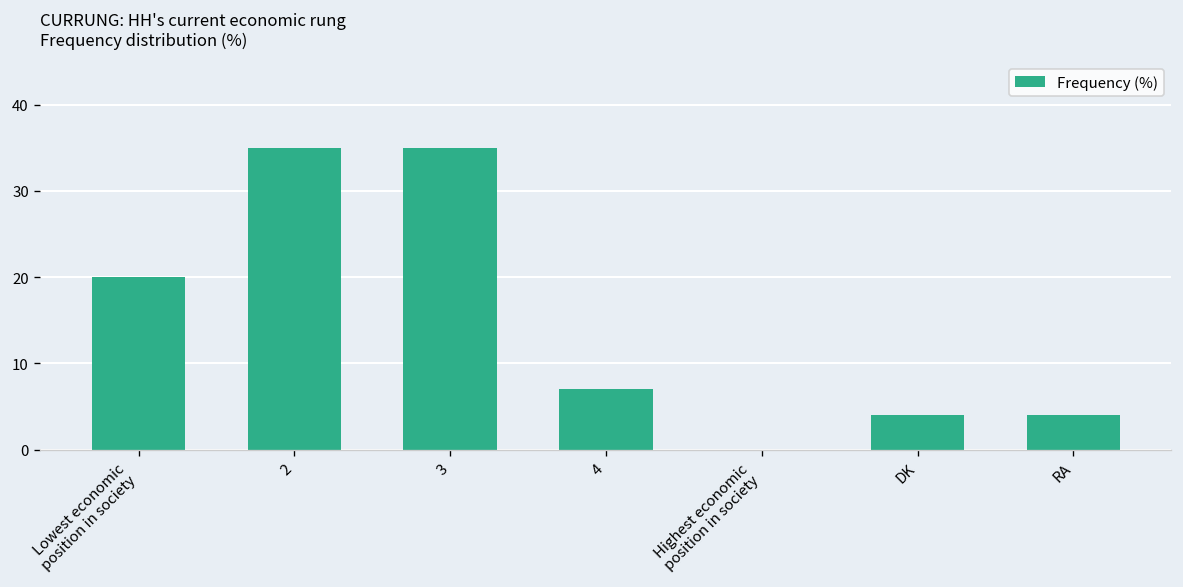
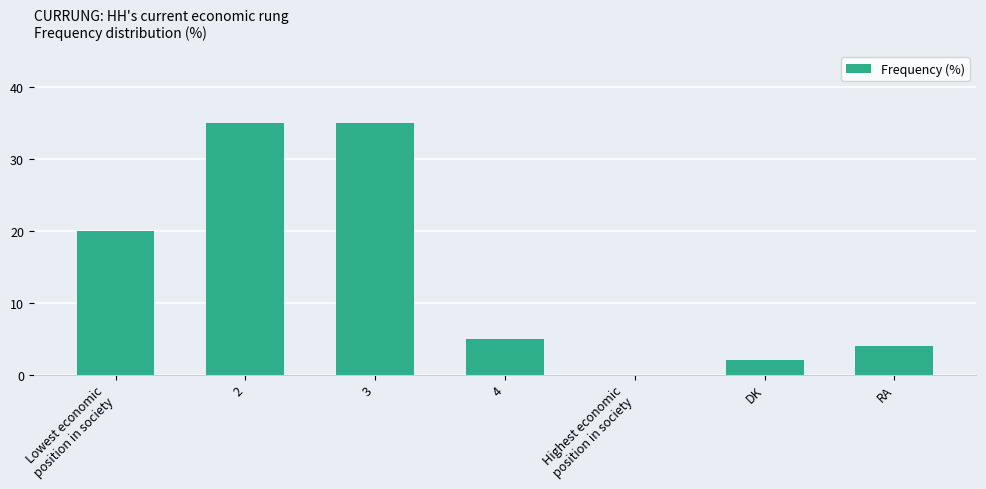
4: 7 -> 5
DK: 4 -> 2
